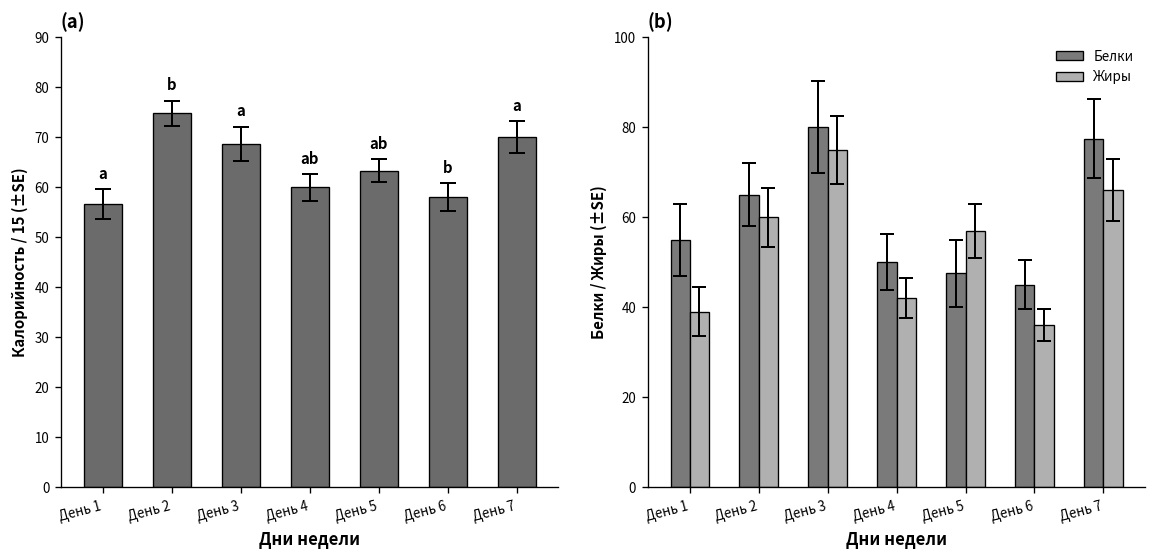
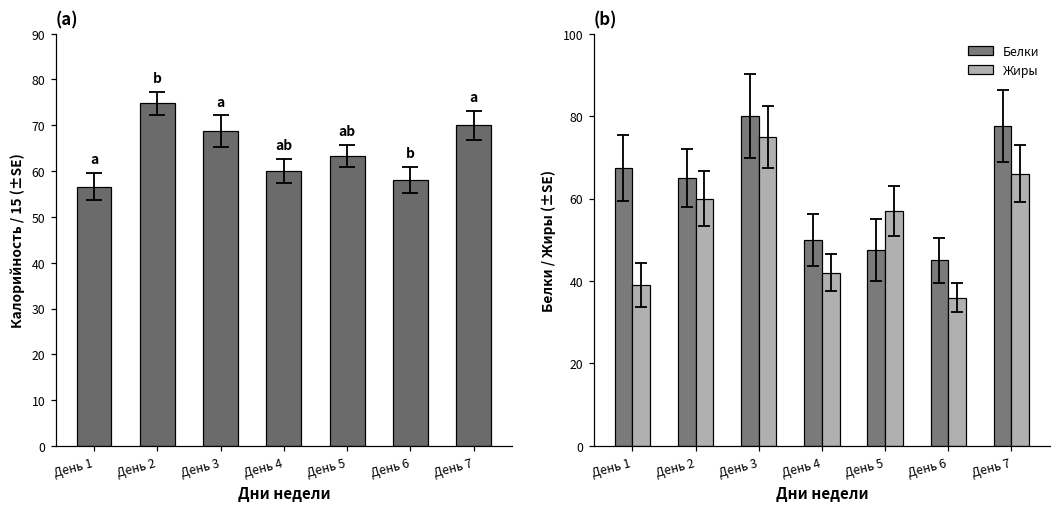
(b), Белки, День 1: 55 -> 68
